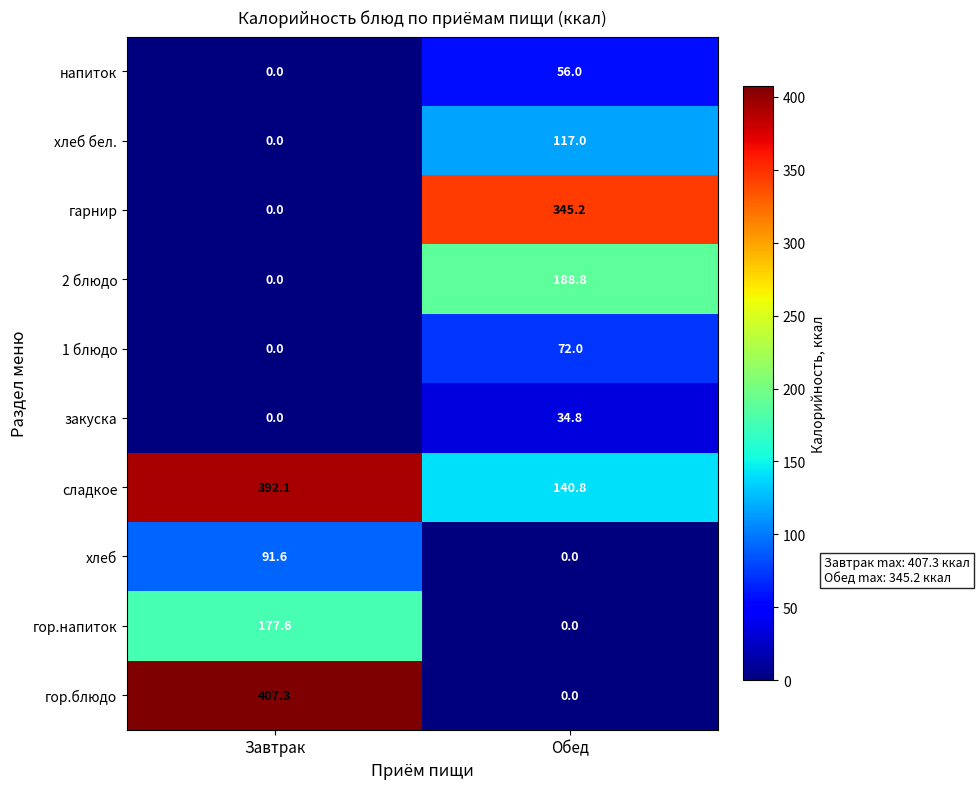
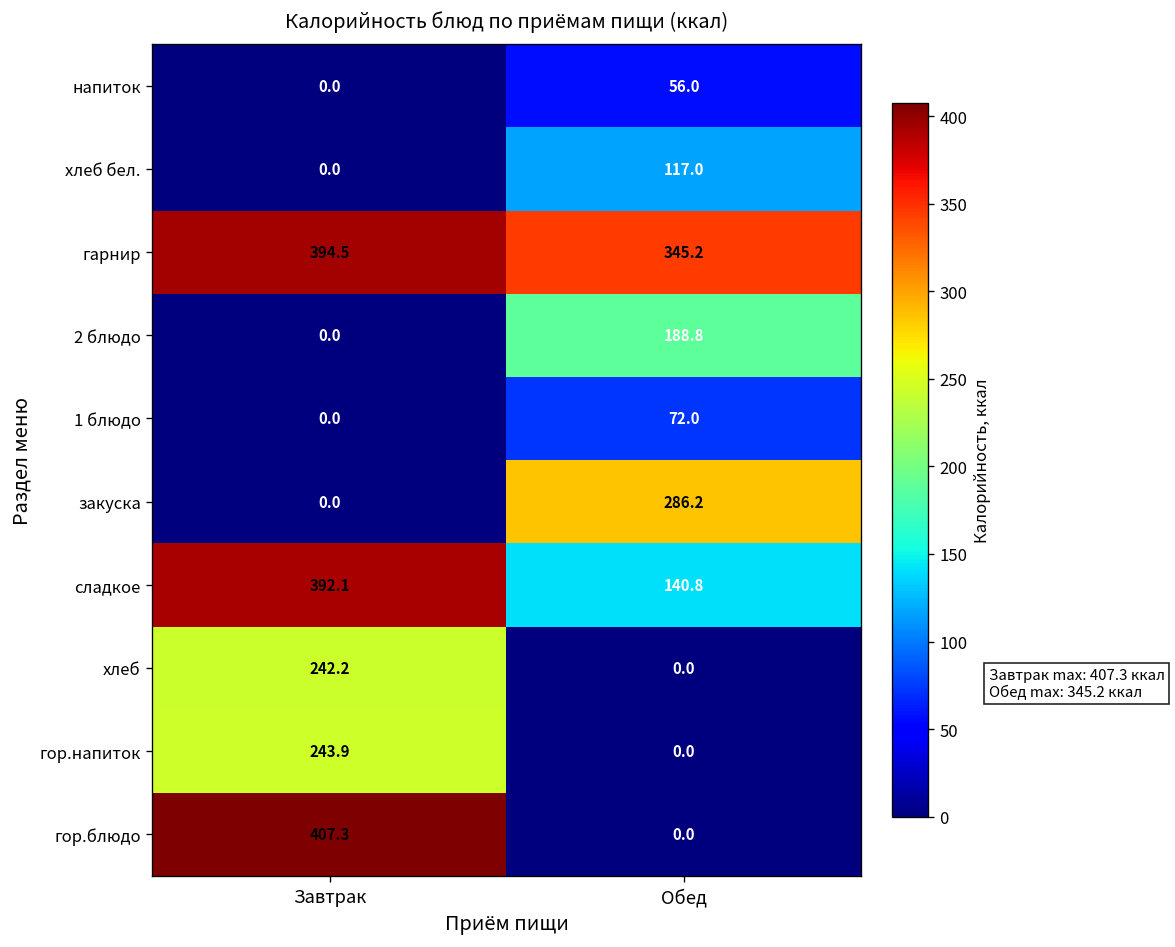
гарнир, Завтрак: 0.0 -> 394.5
закуска, Обед: 34.8 -> 286.2
хлеб, Завтрак: 91.6 -> 242.2
гор.напиток, Завтрак: 177.6 -> 243.9
